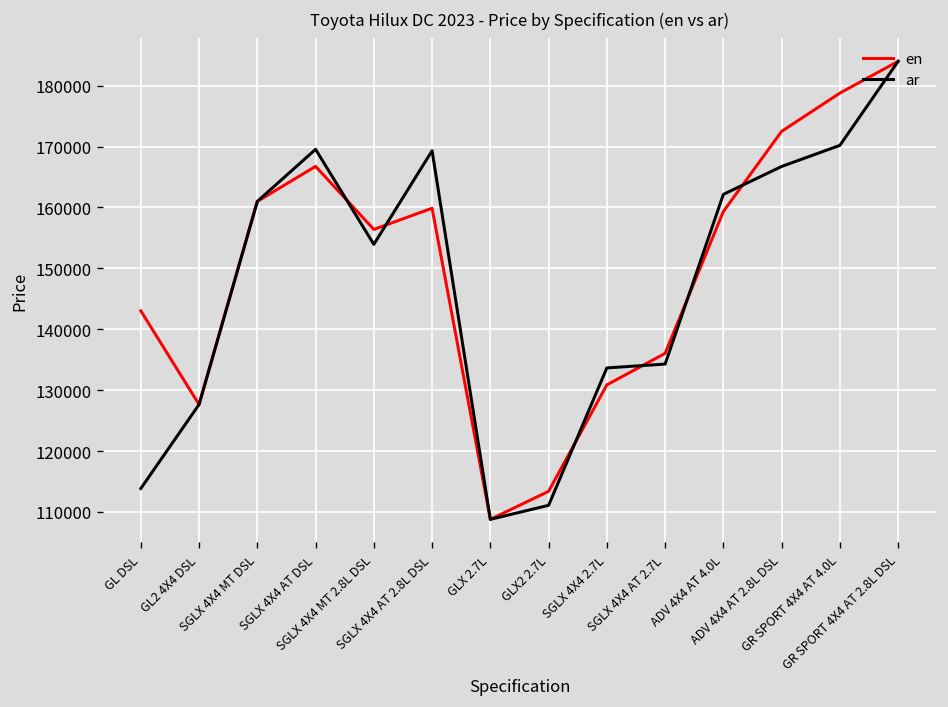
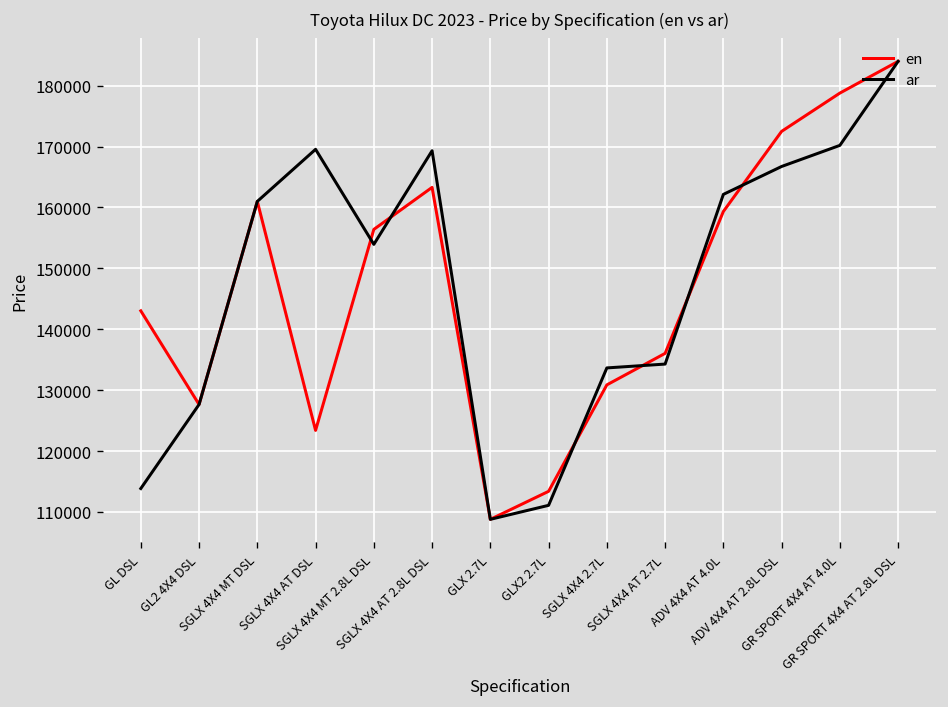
en, SGLX 4X4 AT DSL: 167000 -> 123000
en, SGLX 4X4 AT 2.8L DSL: 160000 -> 163000
